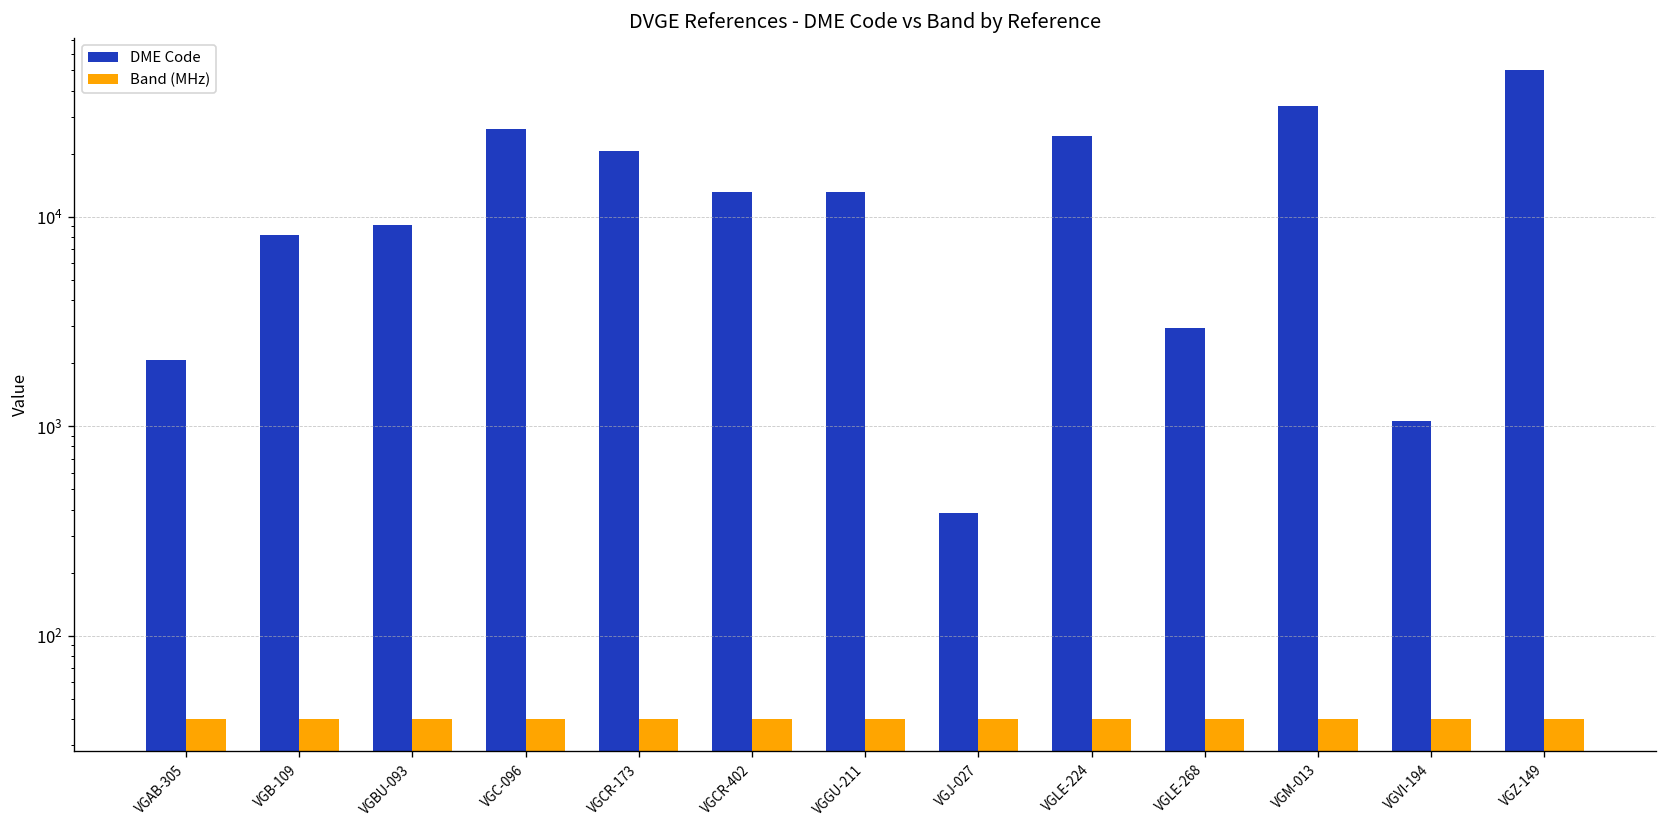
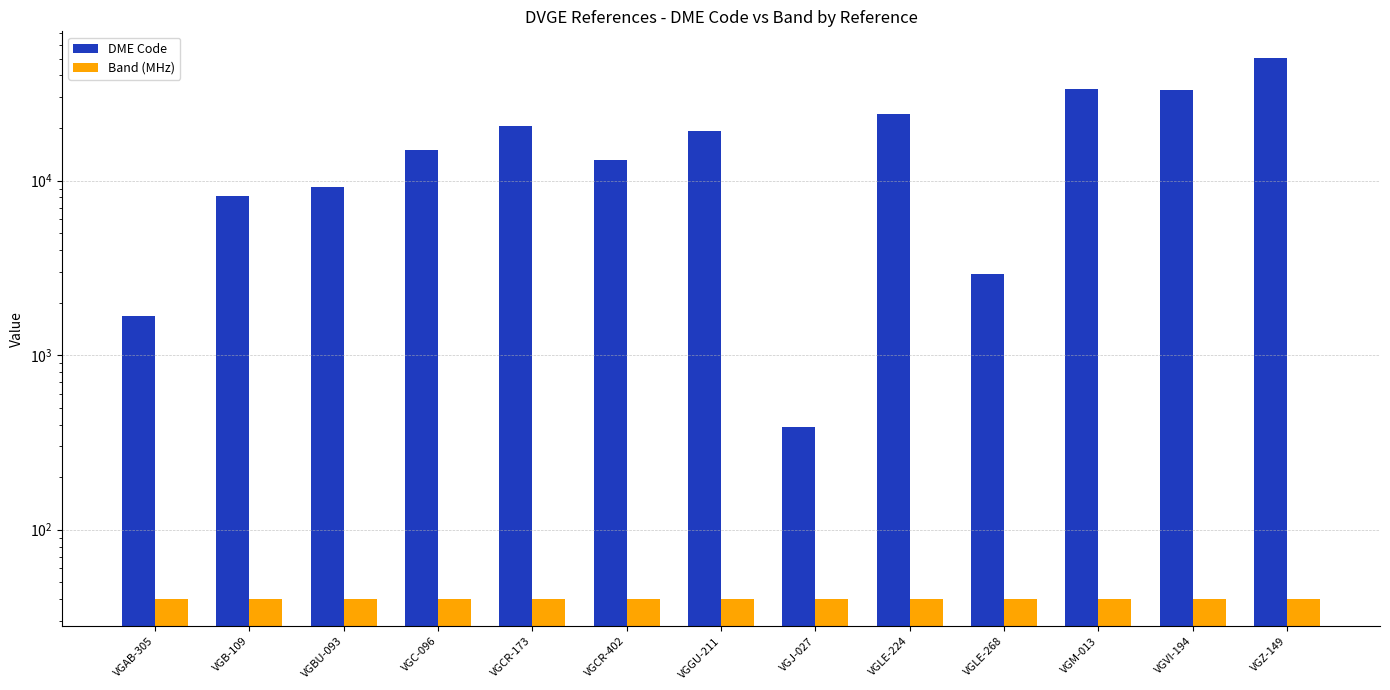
DME Code, VGAB-305: 2100 -> 1700
DME Code, VGC-096: 26000 -> 15000
DME Code, VGGU-211: 13000 -> 19000
DME Code, VGVI-194: 1100 -> 33000
